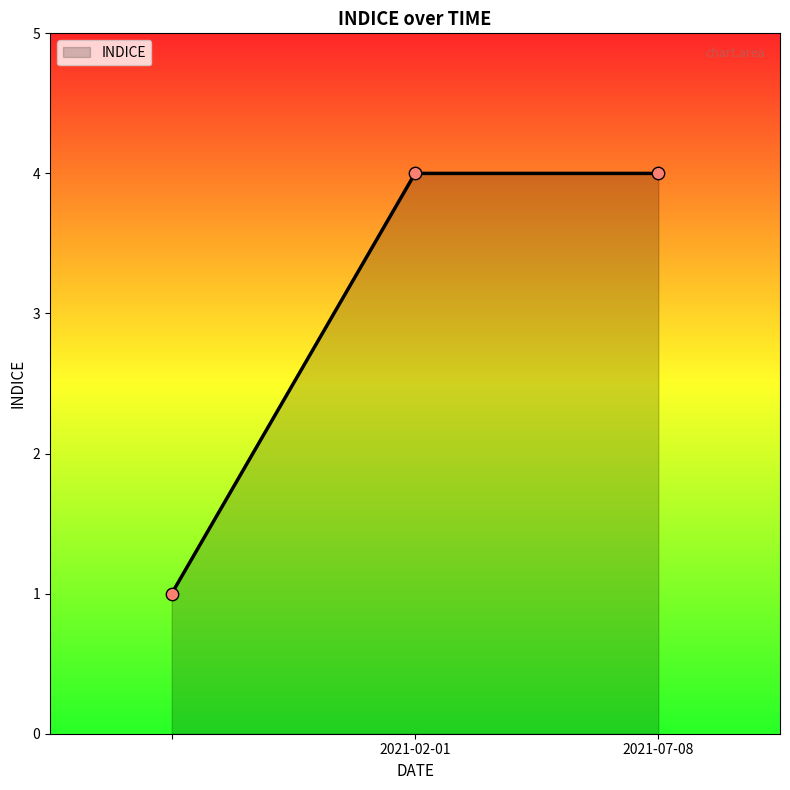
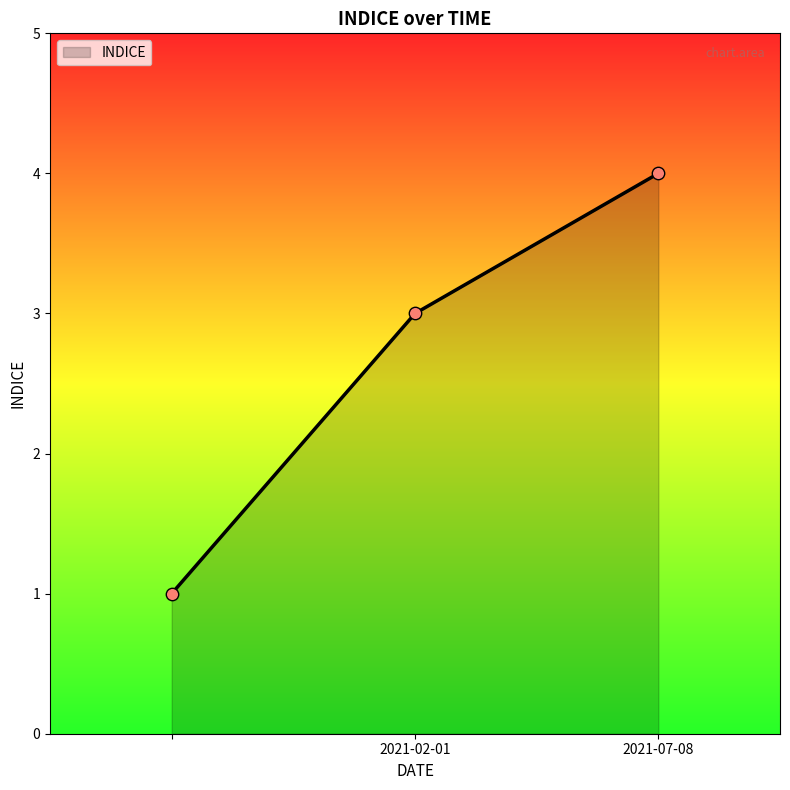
2021-02-01: 4 -> 3
